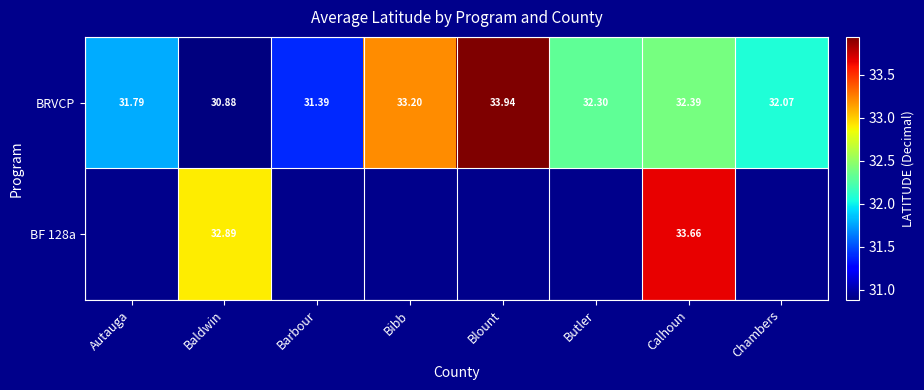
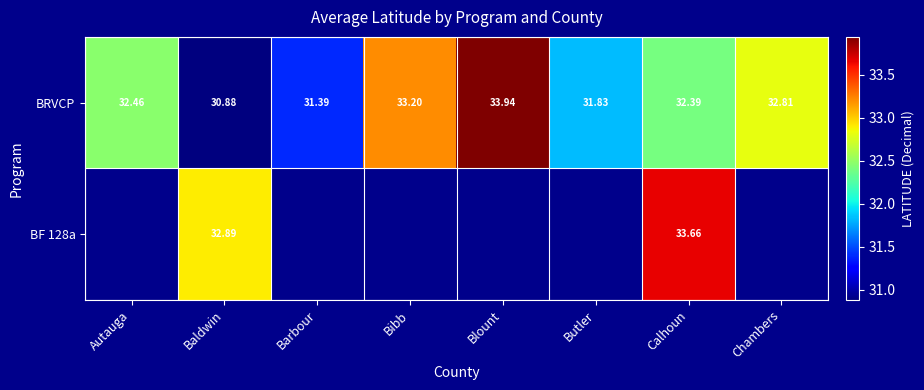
BRVCP, Autauga: 31.79 -> 32.46
BRVCP, Butler: 32.30 -> 31.83
BRVCP, Chambers: 32.07 -> 32.81
